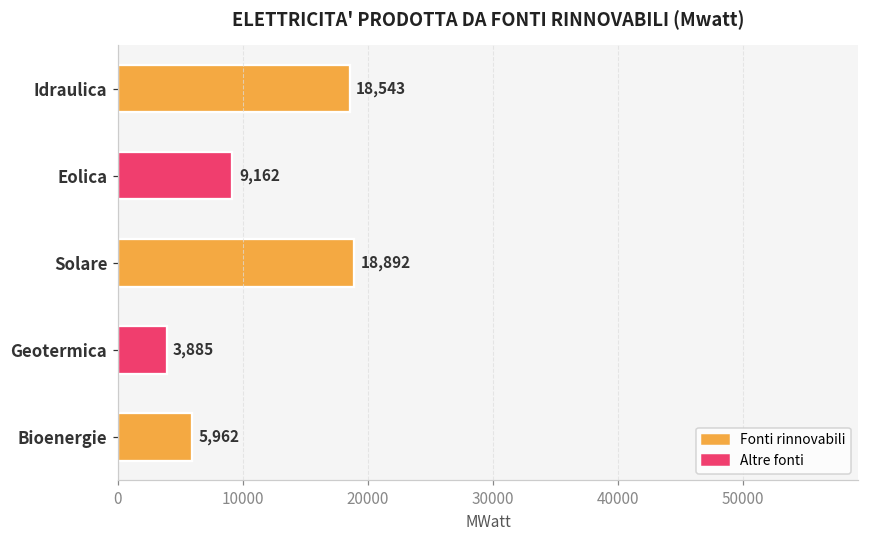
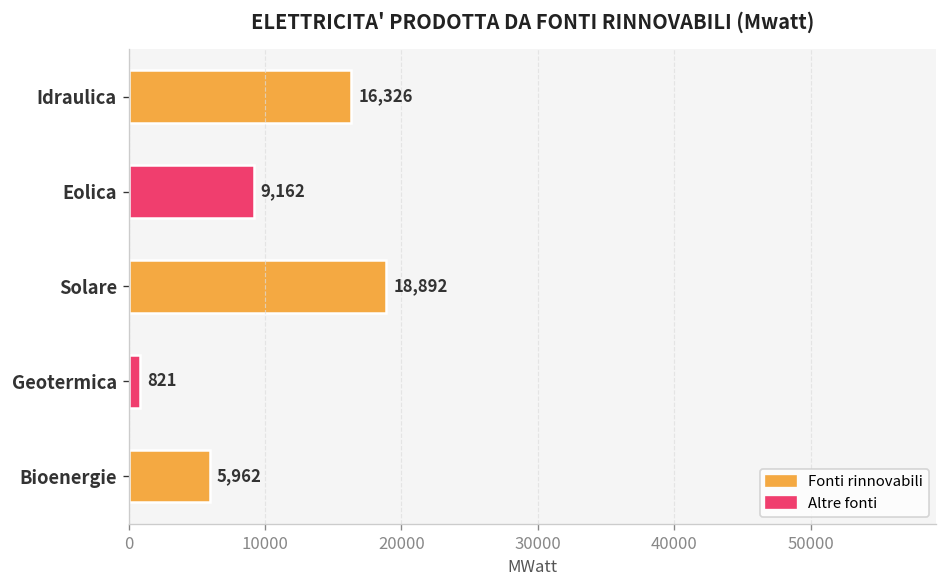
Idraulica: 18,543 -> 16,326
Geotermica: 3,885 -> 821
